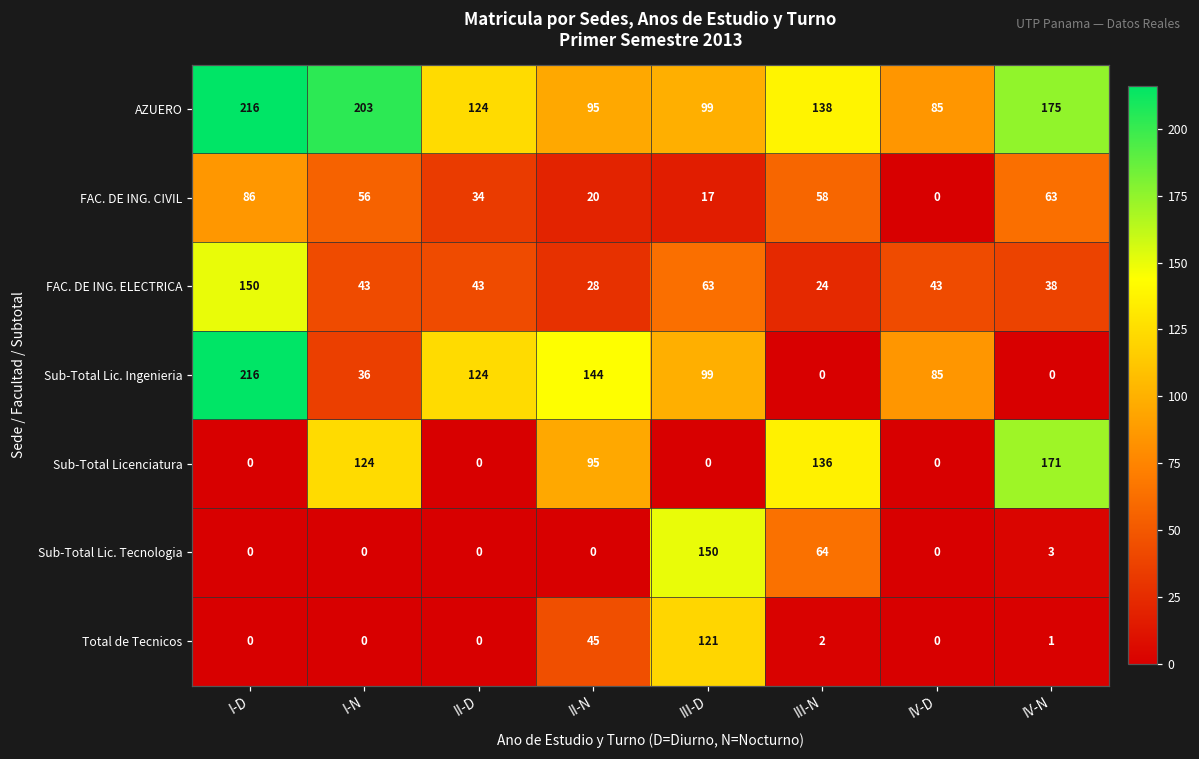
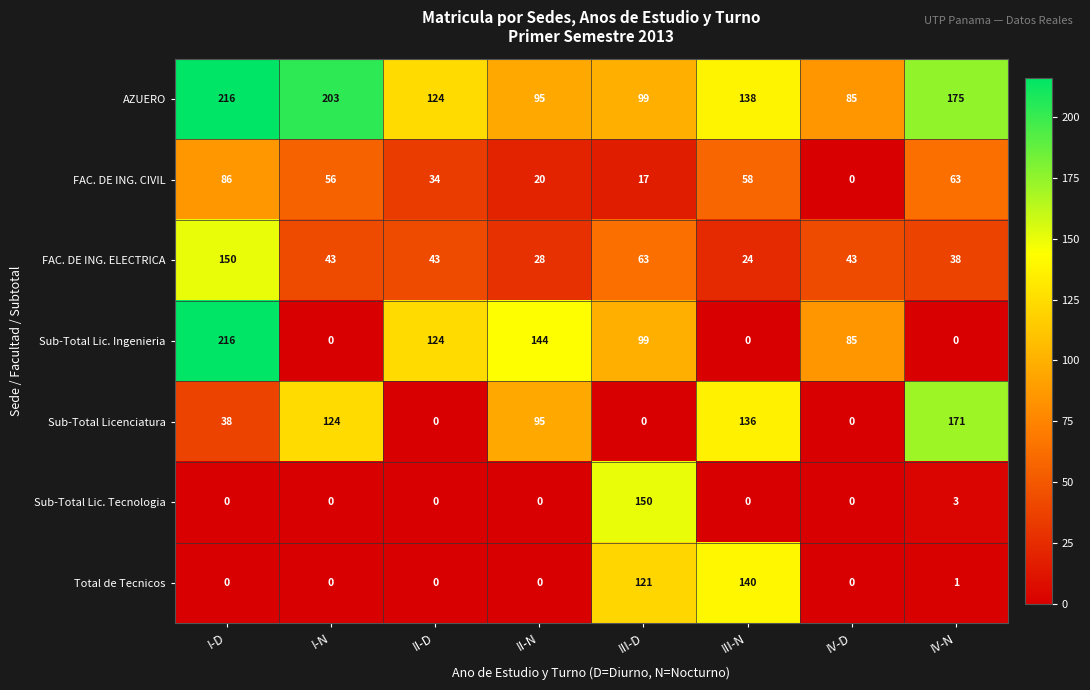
Sub-Total Lic. Ingenieria, I-N: 36 -> 0
Sub-Total Licenciatura, I-D: 0 -> 38
Sub-Total Lic. Tecnologia, III-N: 64 -> 0
Total de Tecnicos, II-N: 45 -> 0
Total de Tecnicos, III-N: 2 -> 140
